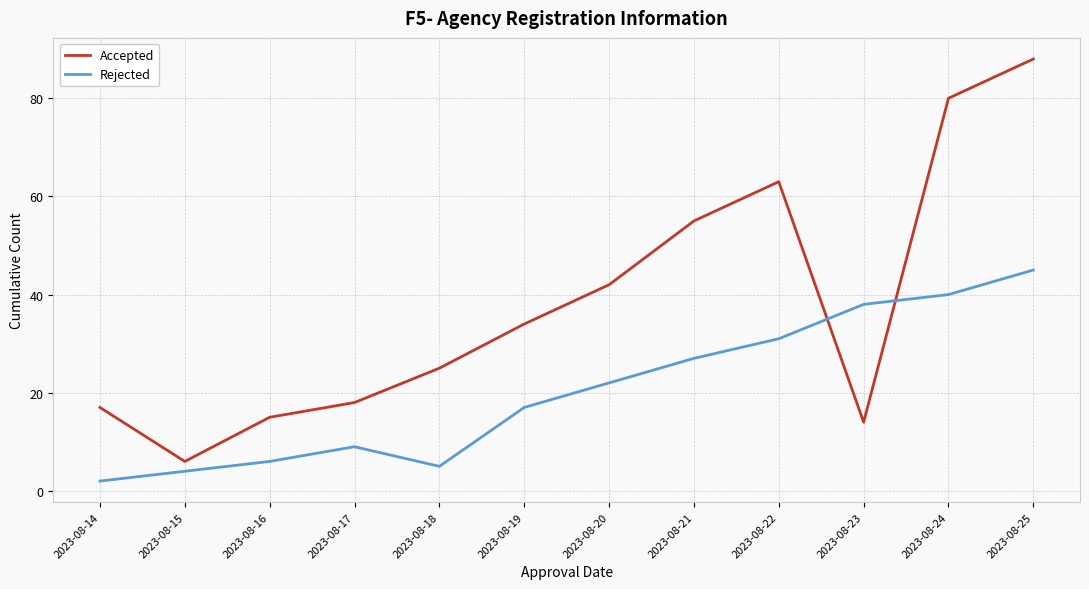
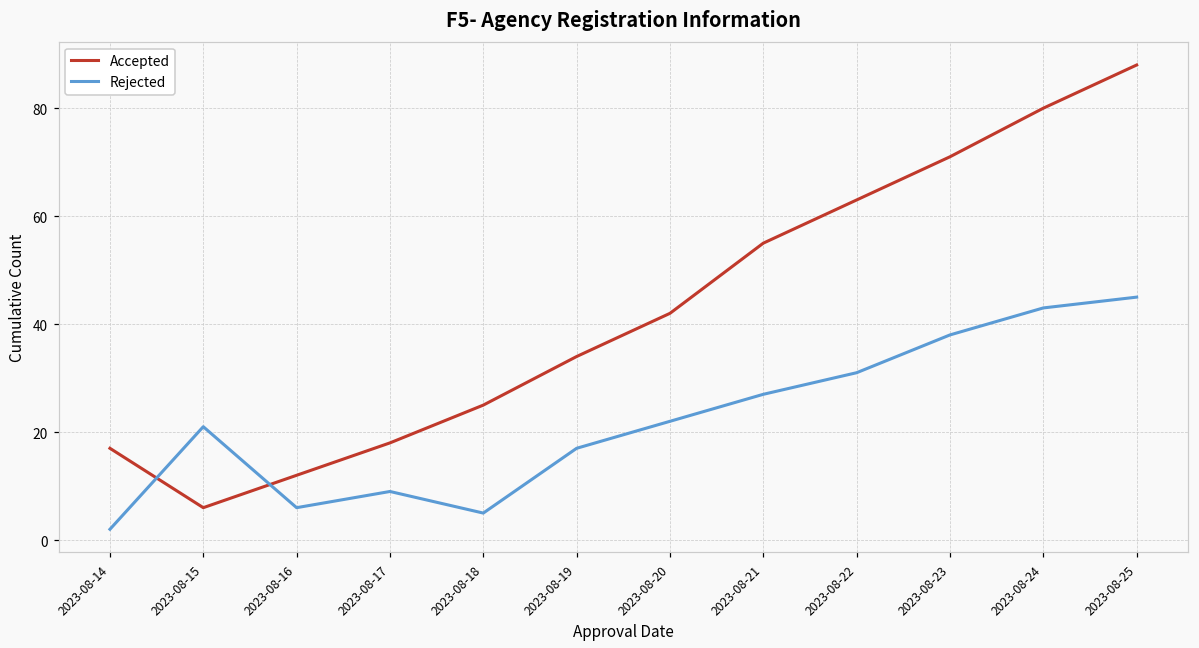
Rejected, 2023-08-15: 4 -> 21
Accepted, 2023-08-16: 15 -> 12
Accepted, 2023-08-23: 14 -> 71
Rejected, 2023-08-24: 40 -> 43
